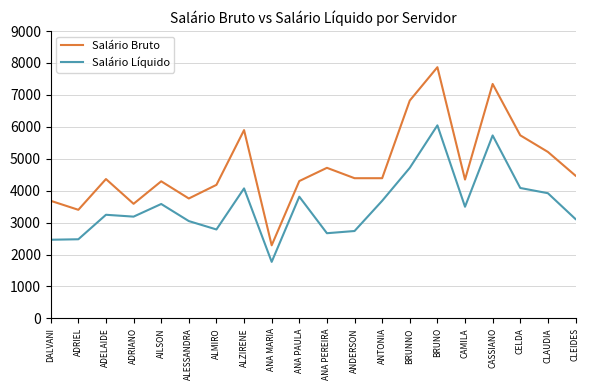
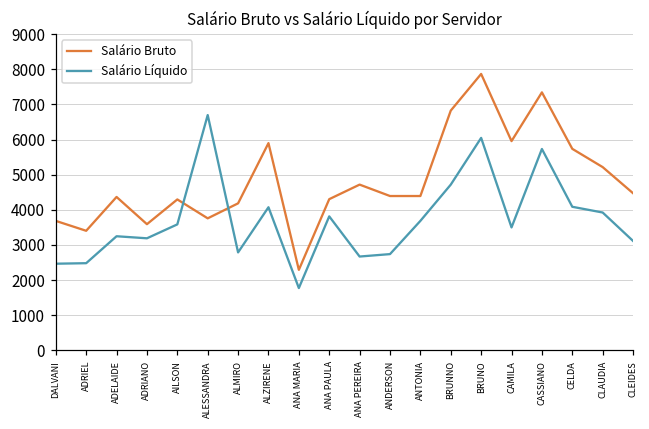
Salário Líquido, ALESSANDRA: 3000 -> 6700
Salário Bruto, CAMILA: 4300 -> 6000
